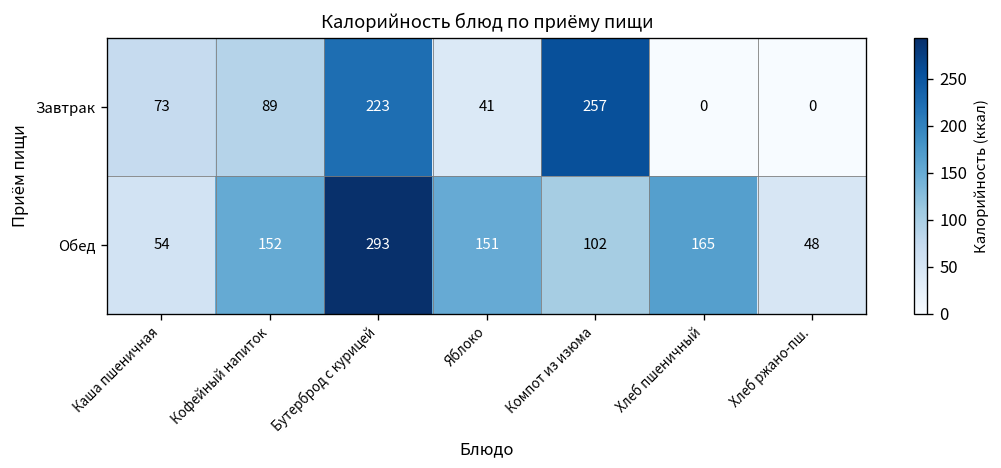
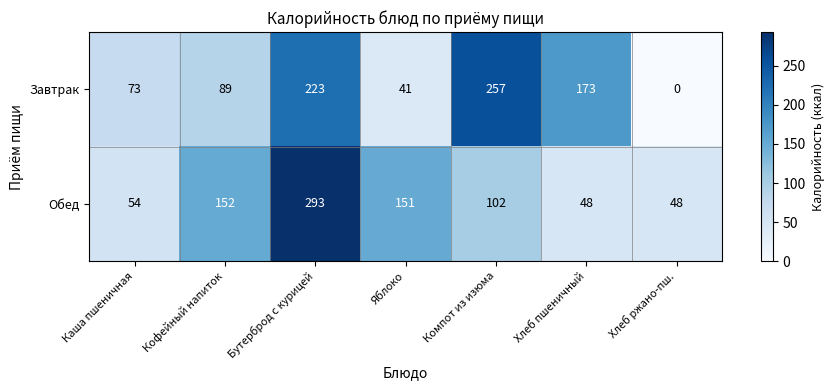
Завтрак, Хлеб пшеничный: 0 -> 173
Обед, Хлеб пшеничный: 165 -> 48
